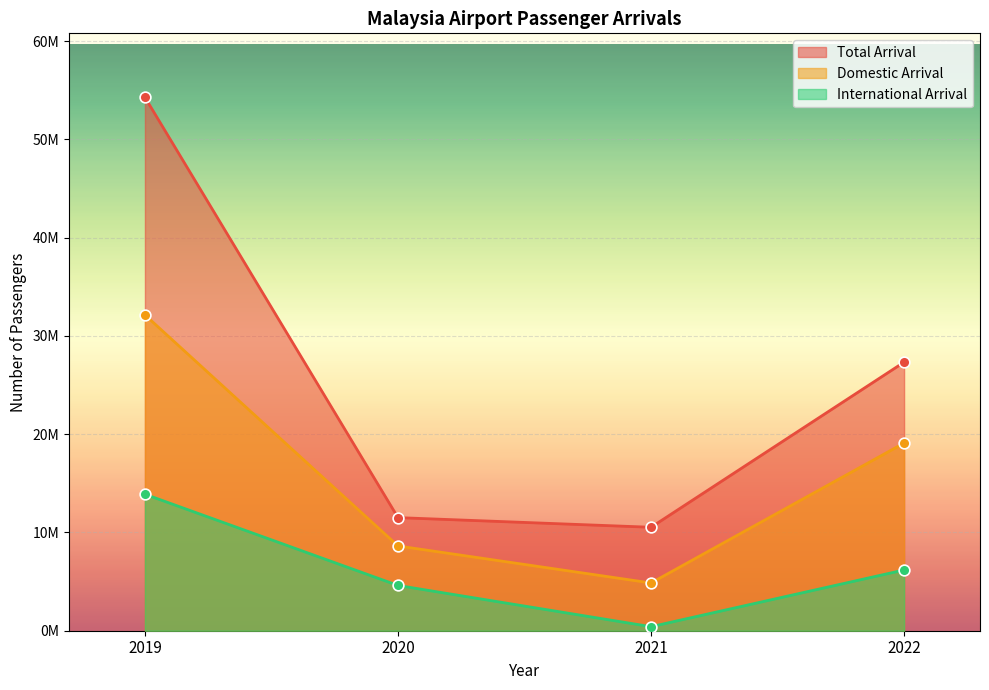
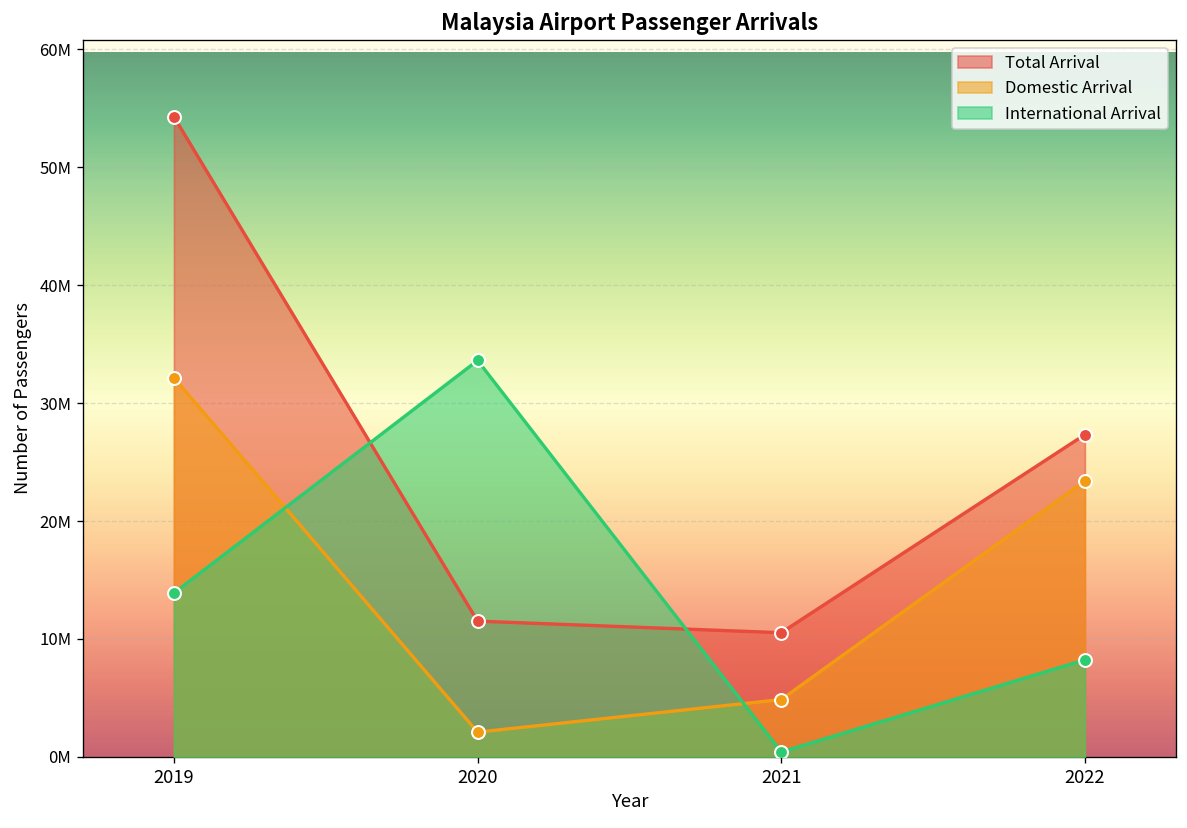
Domestic Arrival, 2020: 9000000 -> 2000000
International Arrival, 2020: 5000000 -> 34000000
Domestic Arrival, 2022: 19000000 -> 23000000
International Arrival, 2022: 6000000 -> 8000000
